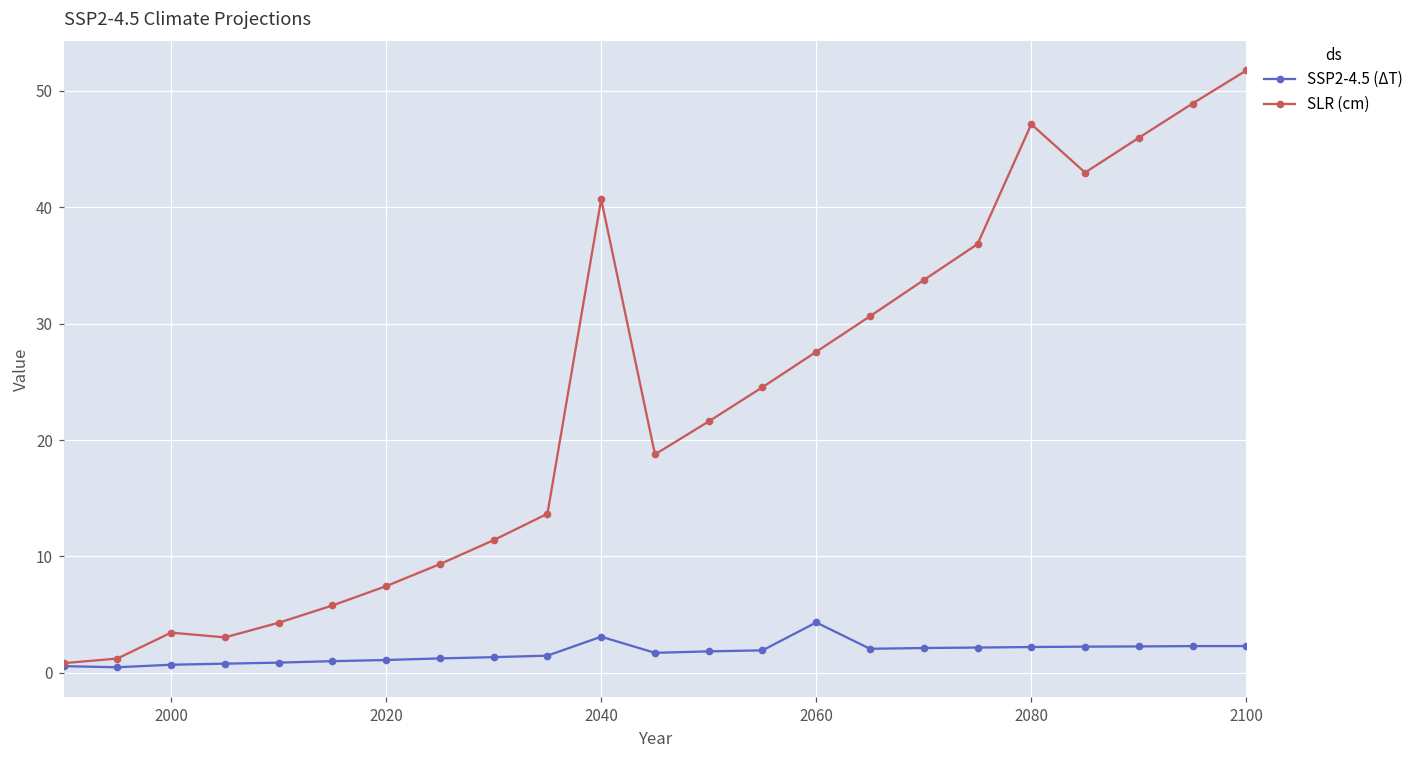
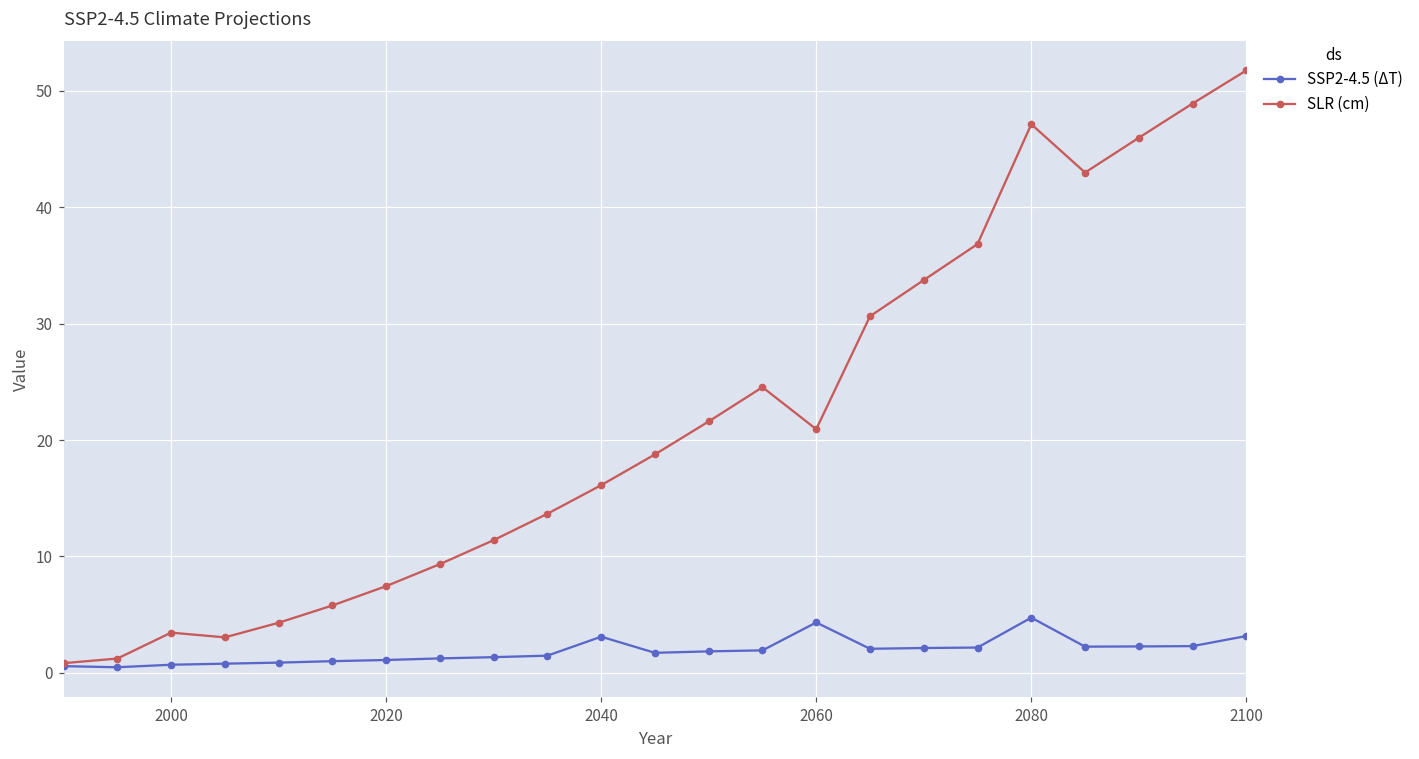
SLR (cm), 2040: 40.7 -> 16.1
SLR (cm), 2060: 27.6 -> 20.9
SSP2-4.5 (ΔT), 2080: 2.2 -> 4.7
SSP2-4.5 (ΔT), 2100: 2.3 -> 3.2
